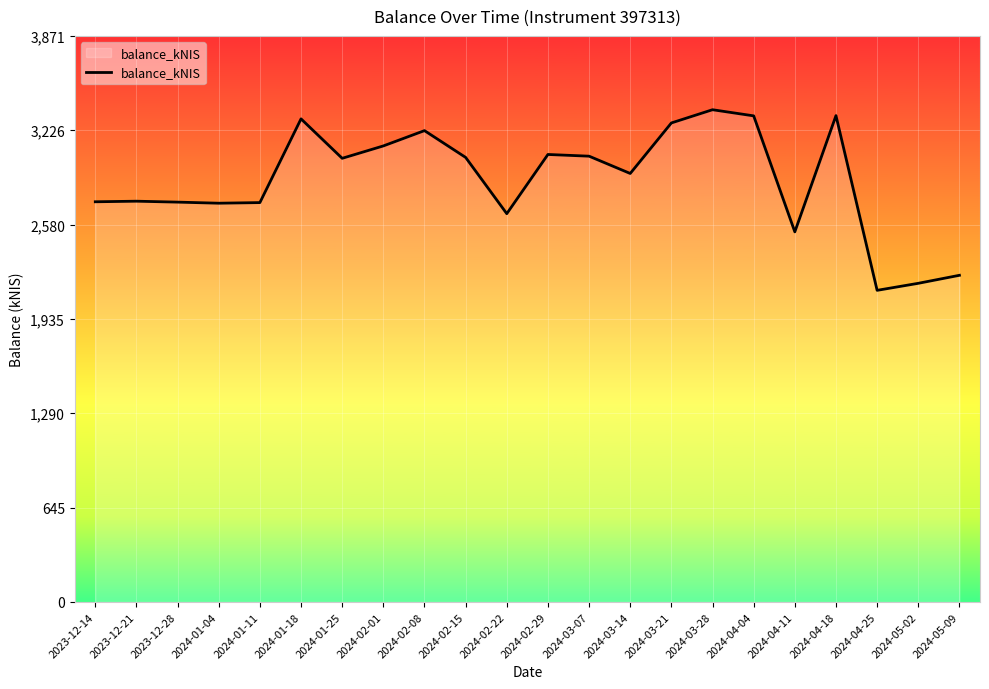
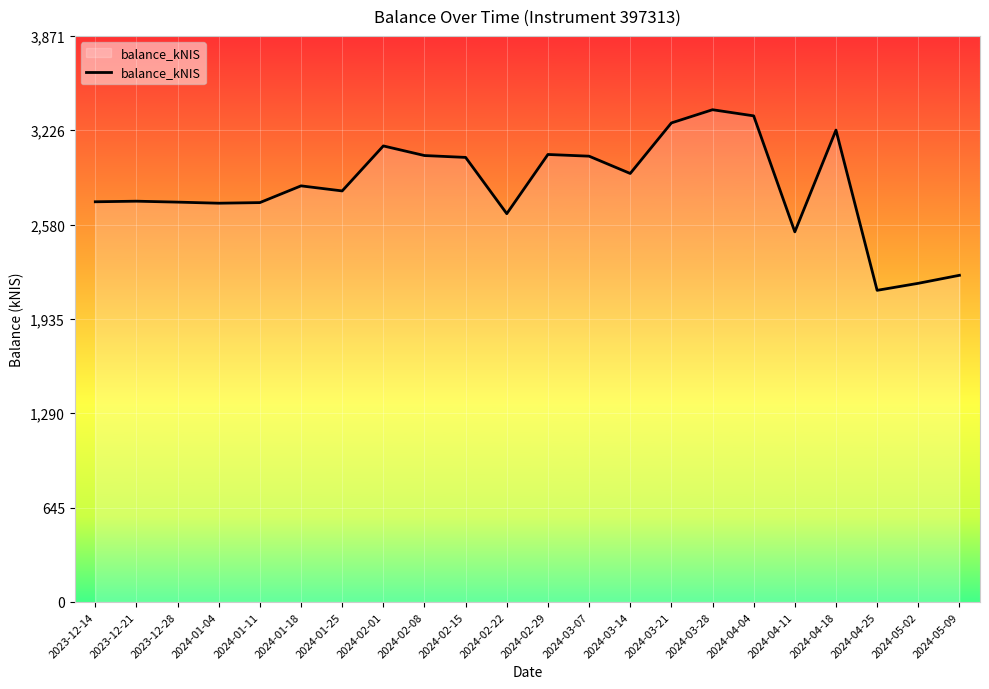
2024-01-18: 3,300 -> 2,850
2024-01-25: 3,030 -> 2,810
2024-02-08: 3,220 -> 3,050
2024-04-18: 3,330 -> 3,230
